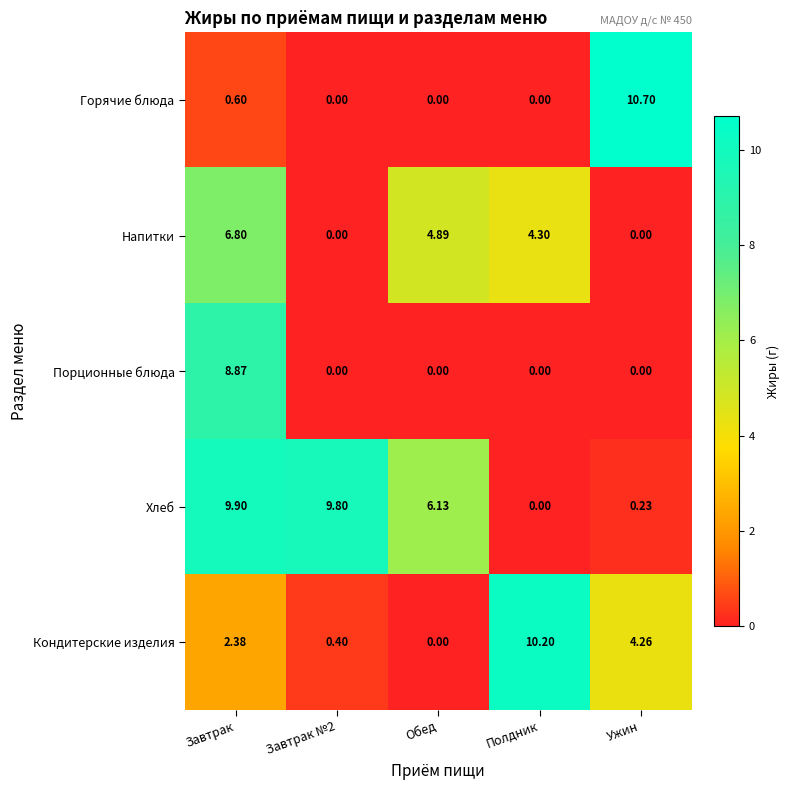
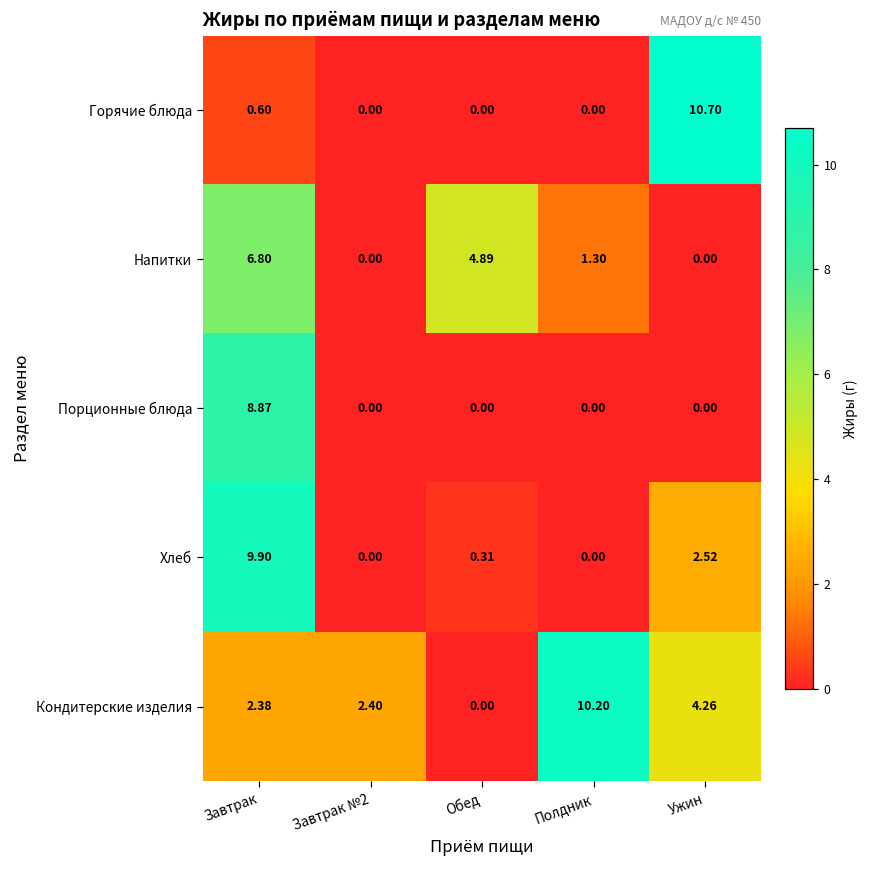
Напитки, Полдник: 4.30 -> 1.30
Хлеб, Завтрак №2: 9.80 -> 0.00
Хлеб, Обед: 6.13 -> 0.31
Хлеб, Ужин: 0.23 -> 2.52
Кондитерские изделия, Завтрак №2: 0.40 -> 2.40
